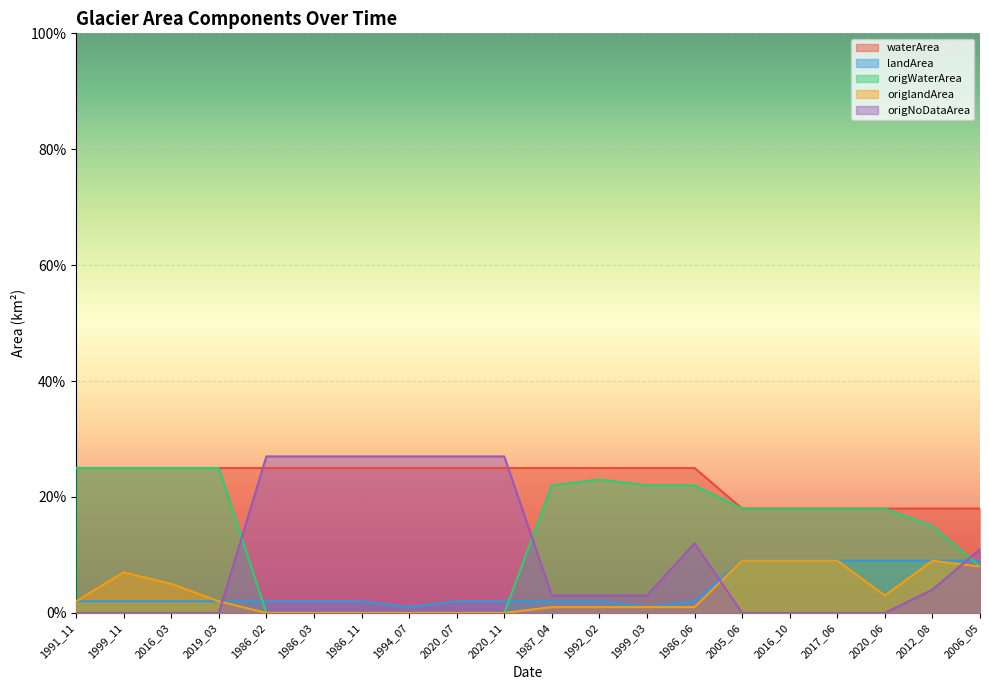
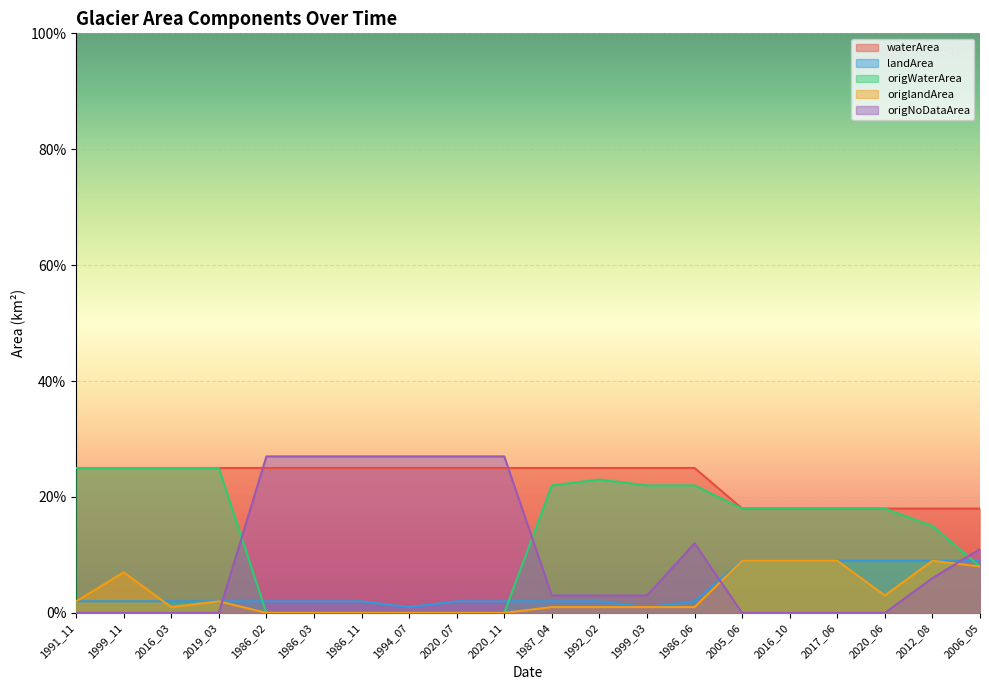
origlandArea, 2016_03: 5% -> 1%
origNoDataArea, 2012_08: 4% -> 6%
